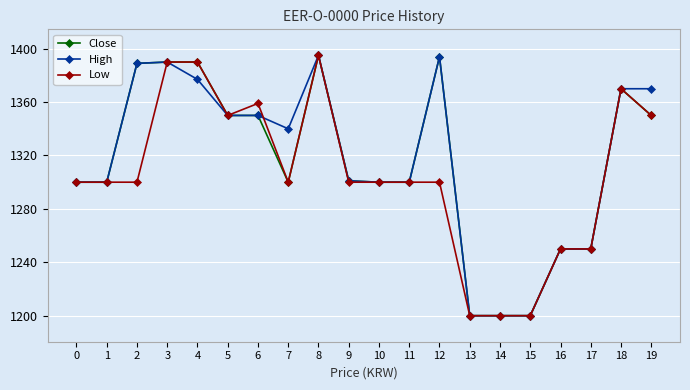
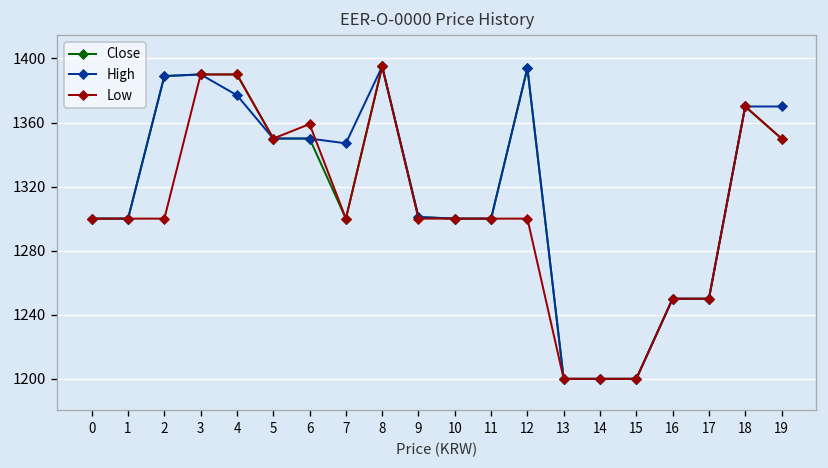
High, 7: 1340 -> 1347
